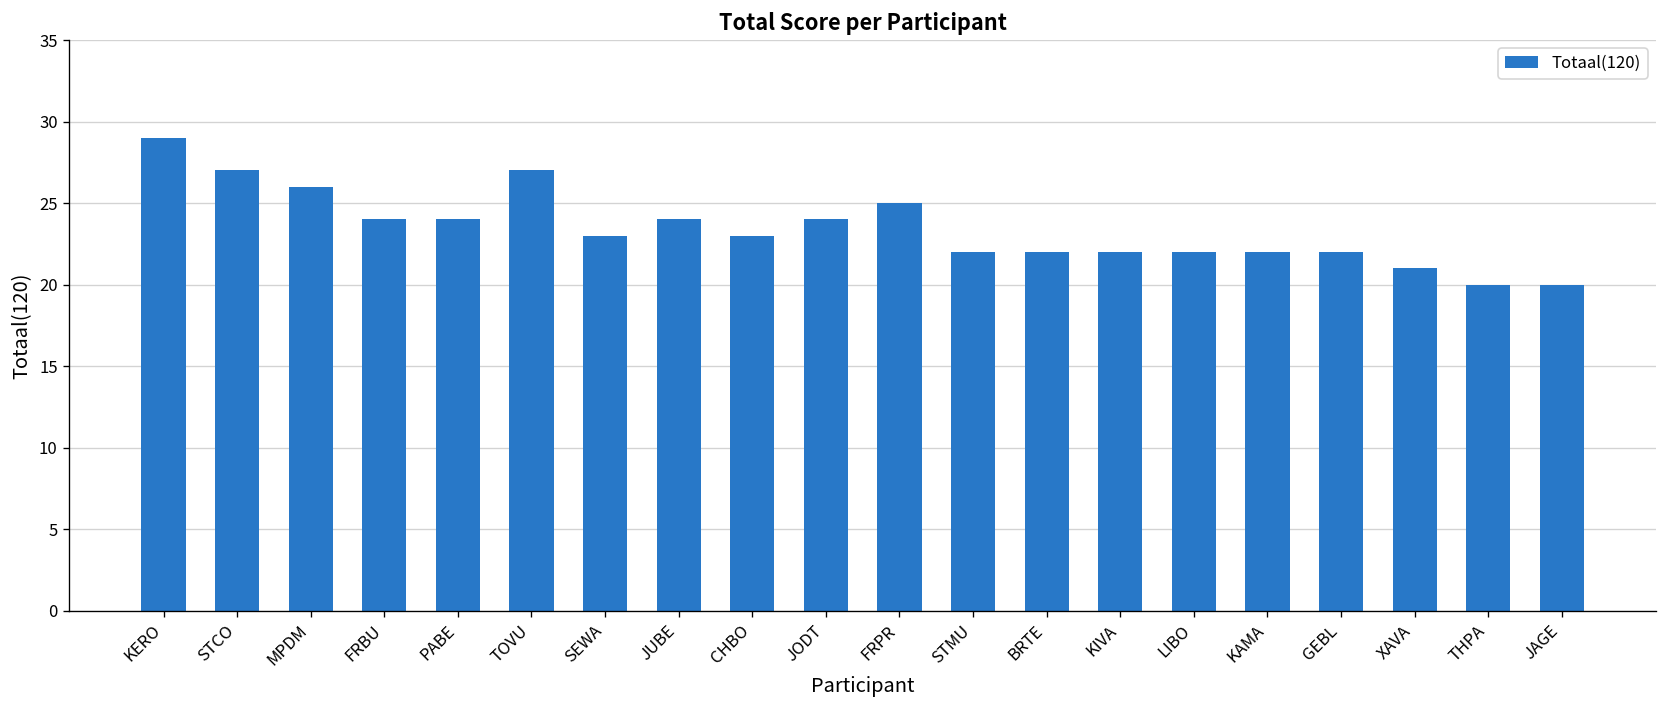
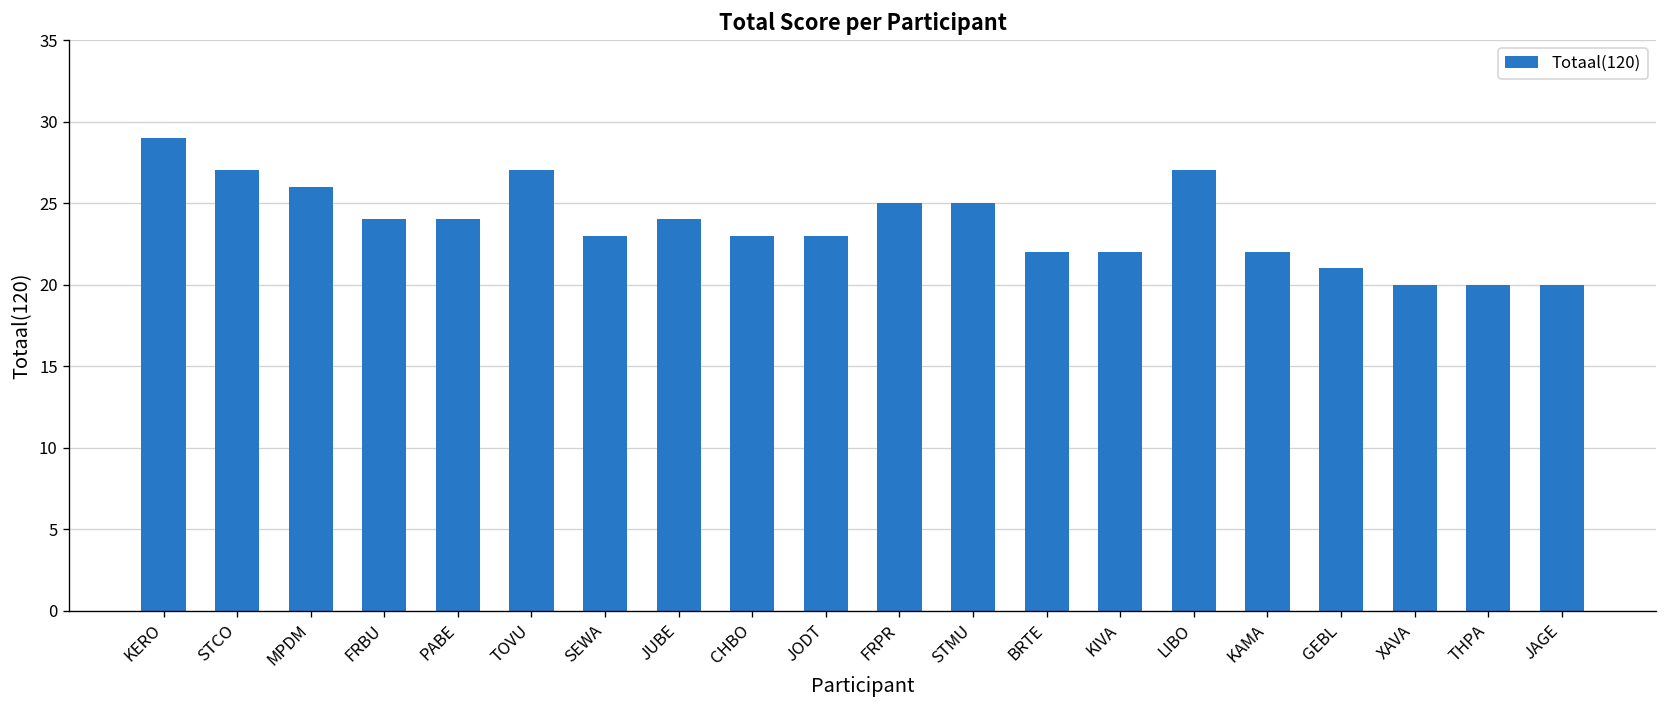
JODT: 24 -> 23
STMU: 22 -> 25
LIBO: 22 -> 27
GEBL: 22 -> 21
XAVA: 21 -> 20
